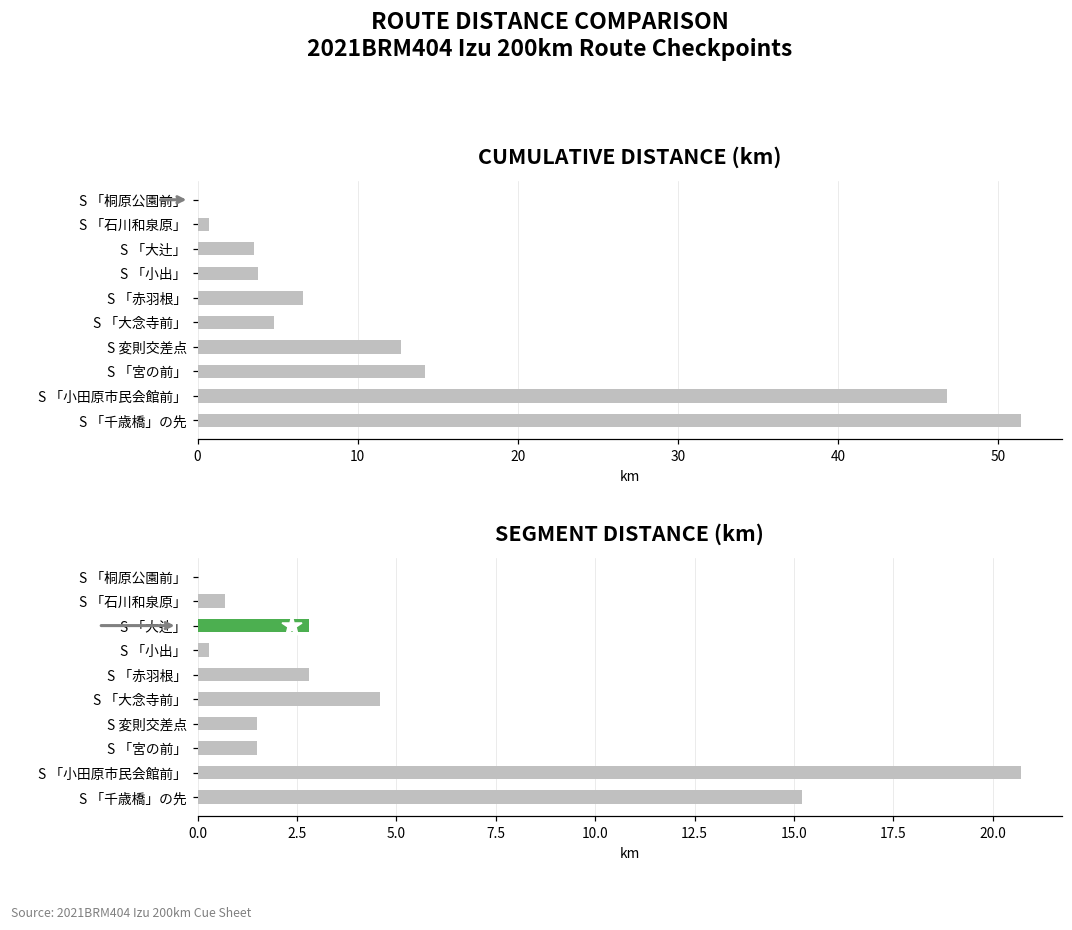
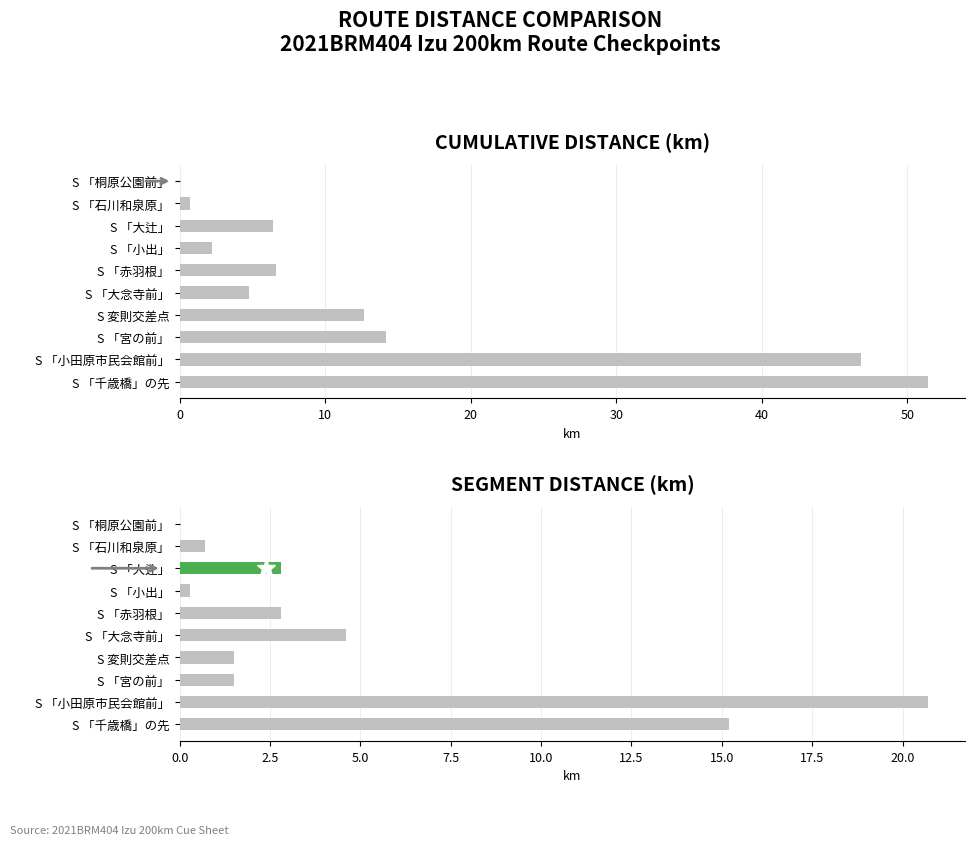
CUMULATIVE DISTANCE (km), S 「大辻」: 3.5 -> 6.4
CUMULATIVE DISTANCE (km), S 「小出」: 3.8 -> 2.2
